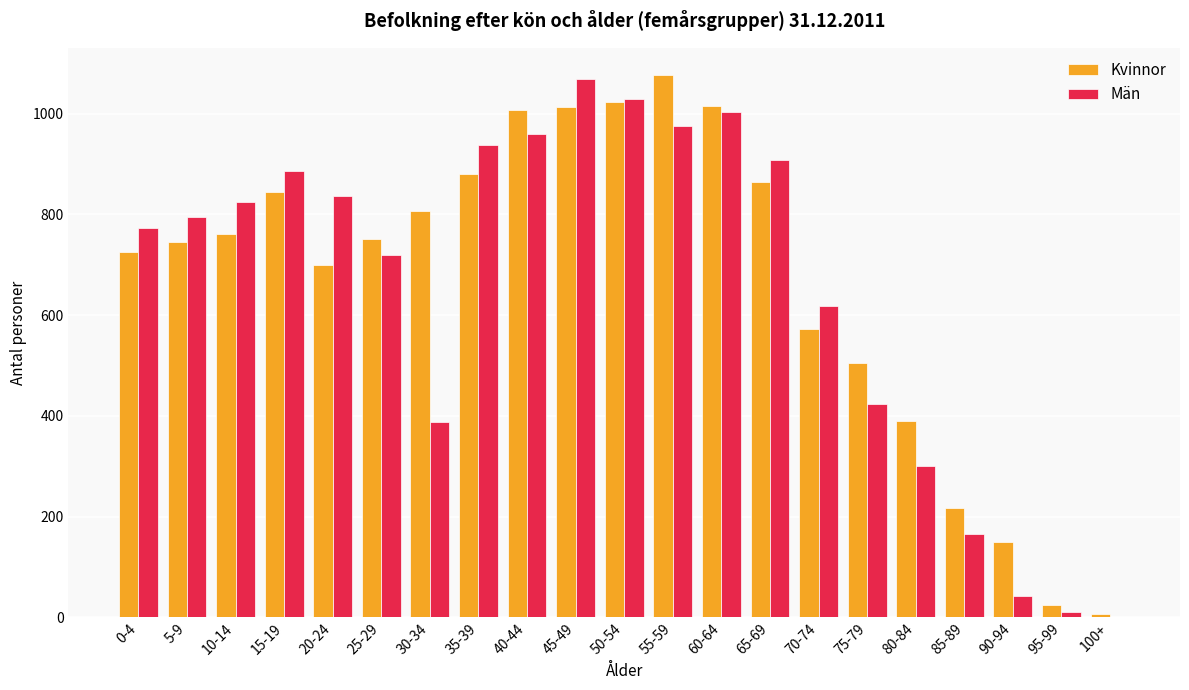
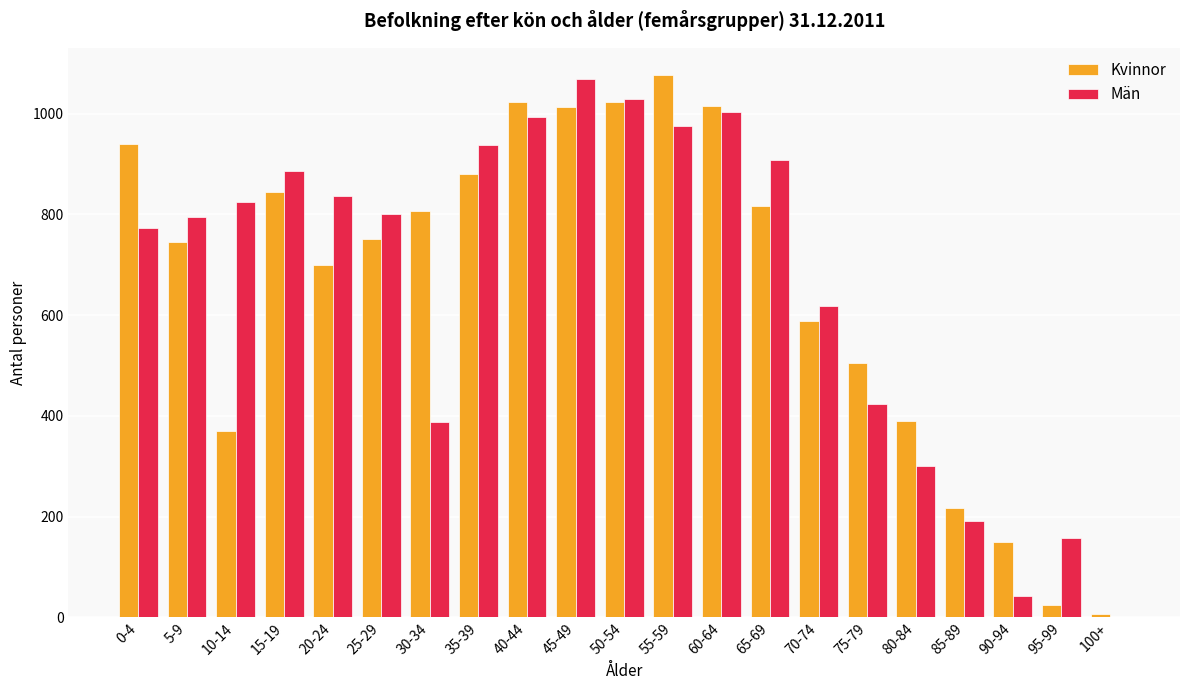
Kvinnor, 0-4: 730 -> 940
Kvinnor, 10-14: 760 -> 370
Män, 25-29: 720 -> 800
Kvinnor, 40-44: 1010 -> 1020
Män, 40-44: 960 -> 990
Kvinnor, 65-69: 870 -> 820
Kvinnor, 70-74: 570 -> 590
Män, 85-89: 170 -> 190
Män, 95-99: 10 -> 160
